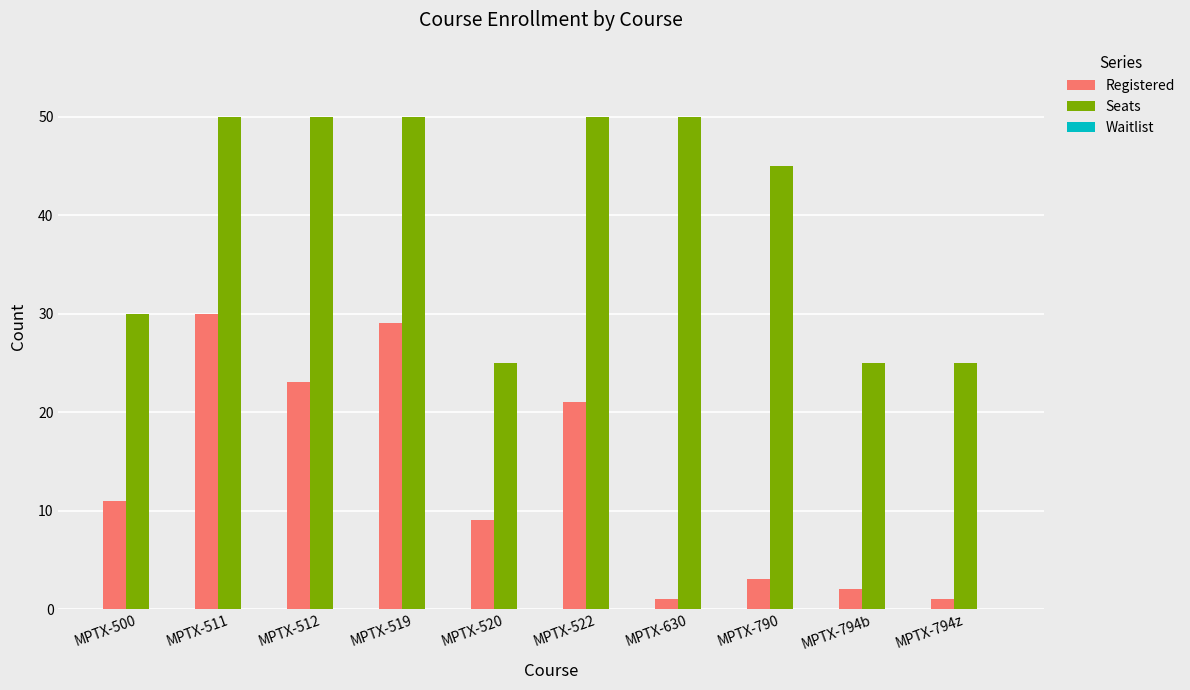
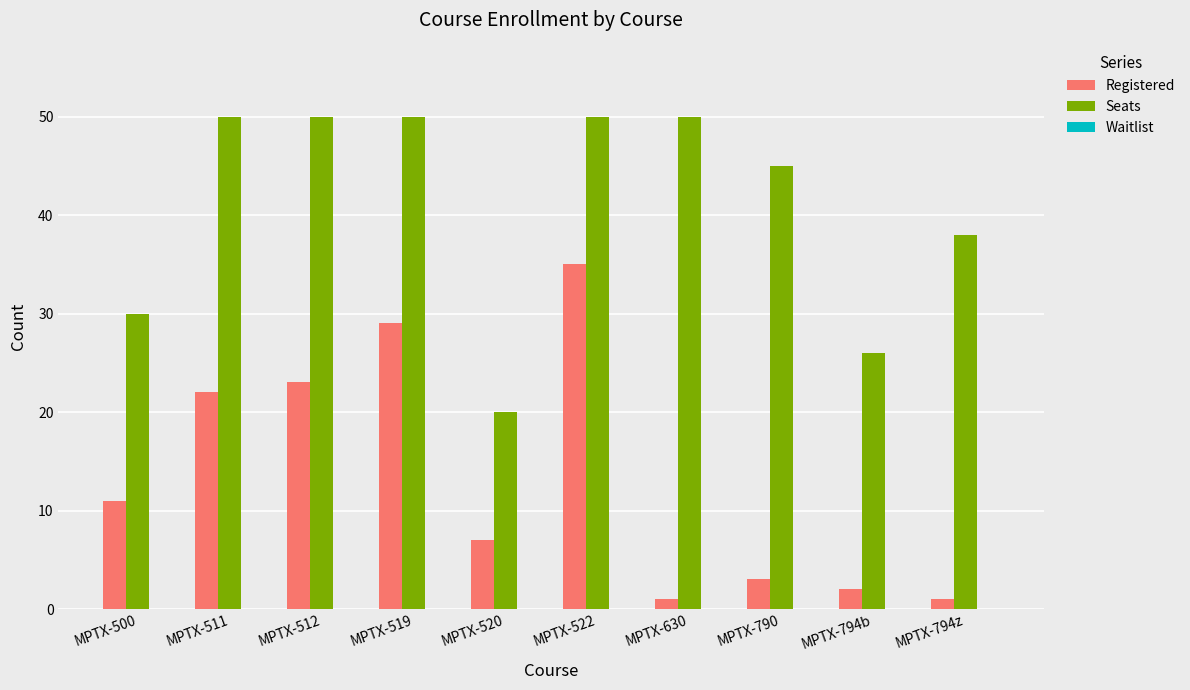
Registered, MPTX-511: 30 -> 22
Registered, MPTX-520: 9 -> 7
Seats, MPTX-520: 25 -> 20
Registered, MPTX-522: 21 -> 35
Seats, MPTX-794b: 25 -> 26
Seats, MPTX-794z: 25 -> 38
